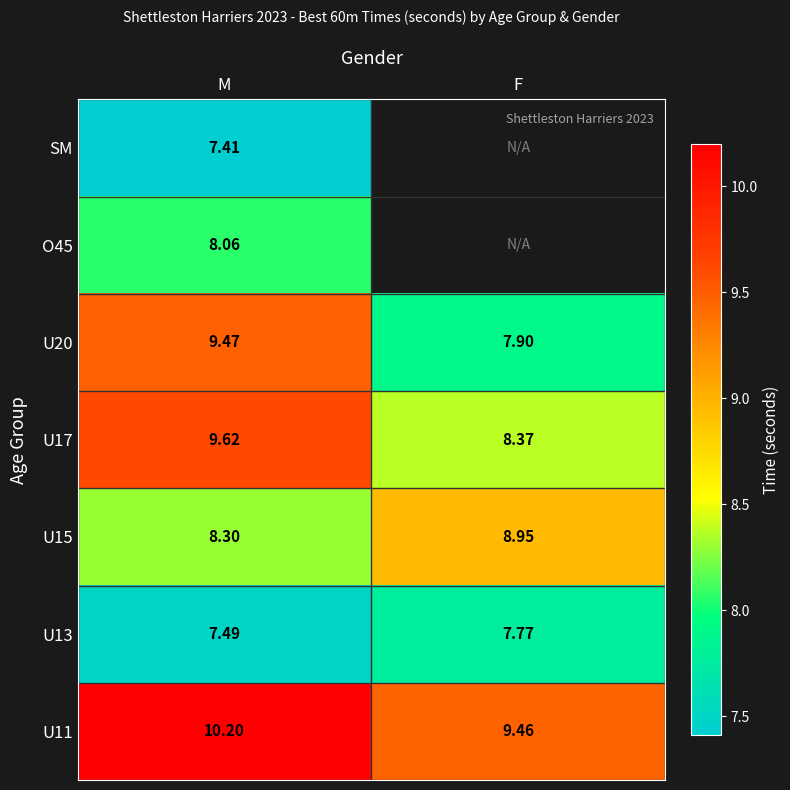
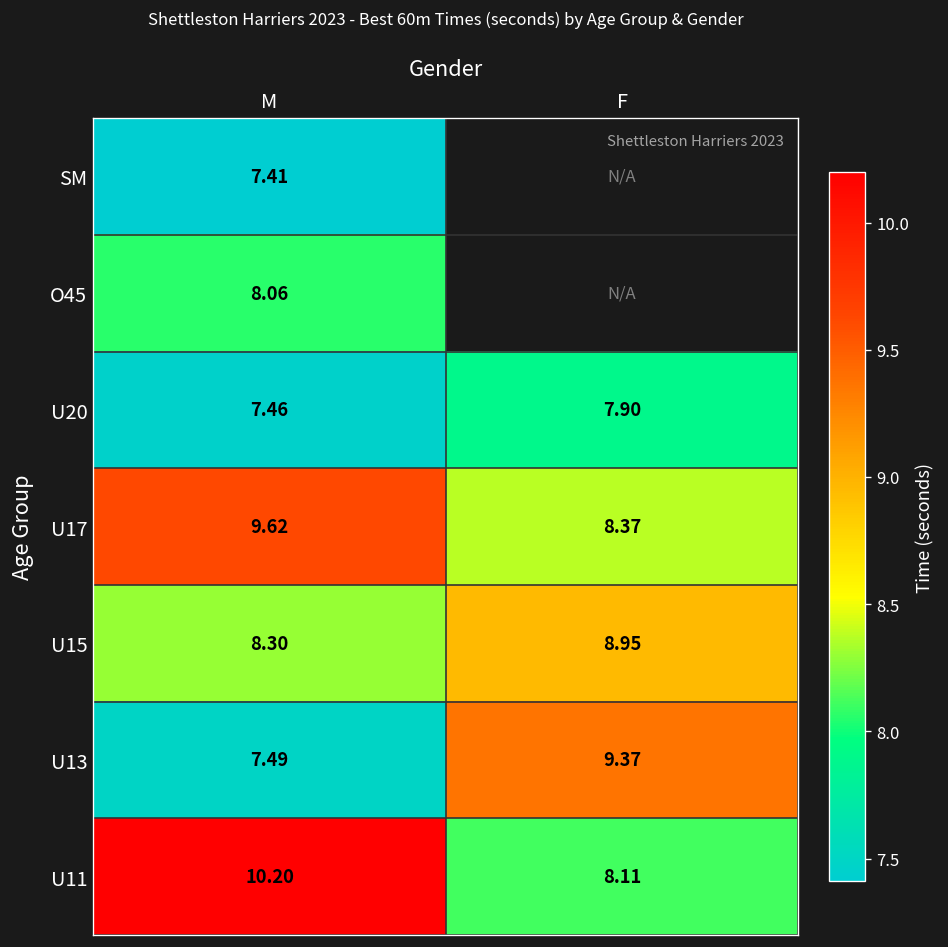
U20, M: 9.47 -> 7.46
U13, F: 7.77 -> 9.37
U11, F: 9.46 -> 8.11
